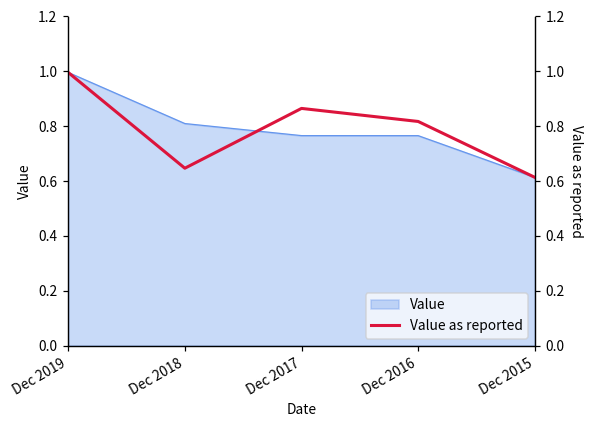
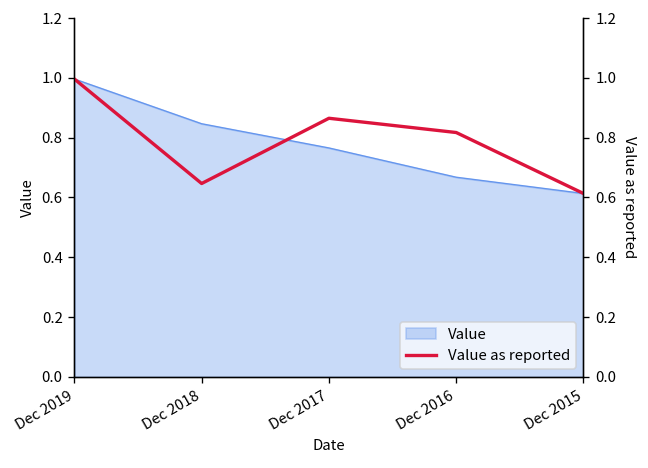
Value, Dec 2018: 0.81 -> 0.85
Value, Dec 2016: 0.77 -> 0.67
